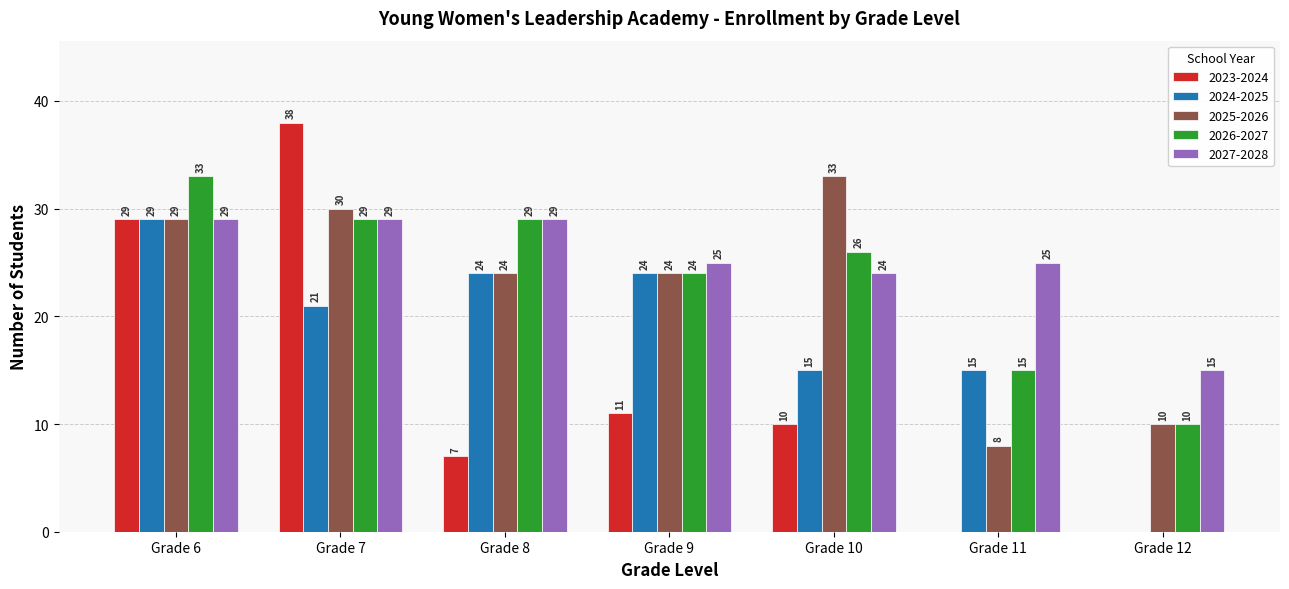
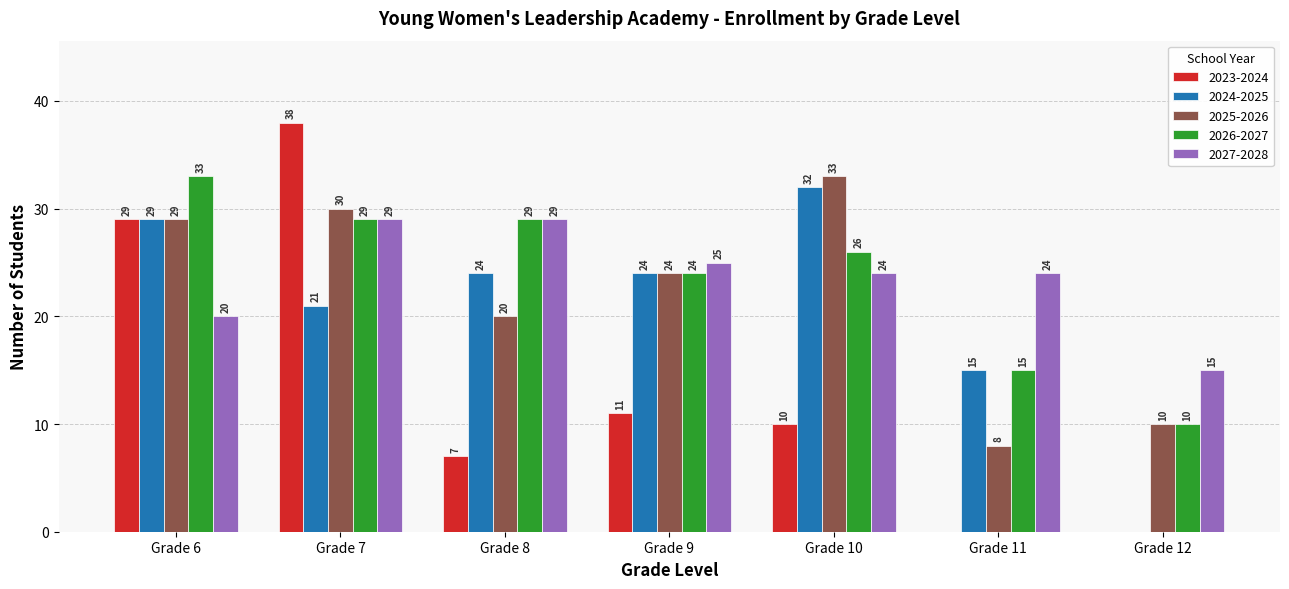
2027-2028, Grade 6: 29 -> 20
2025-2026, Grade 8: 24 -> 20
2024-2025, Grade 10: 15 -> 32
2027-2028, Grade 11: 25 -> 24
